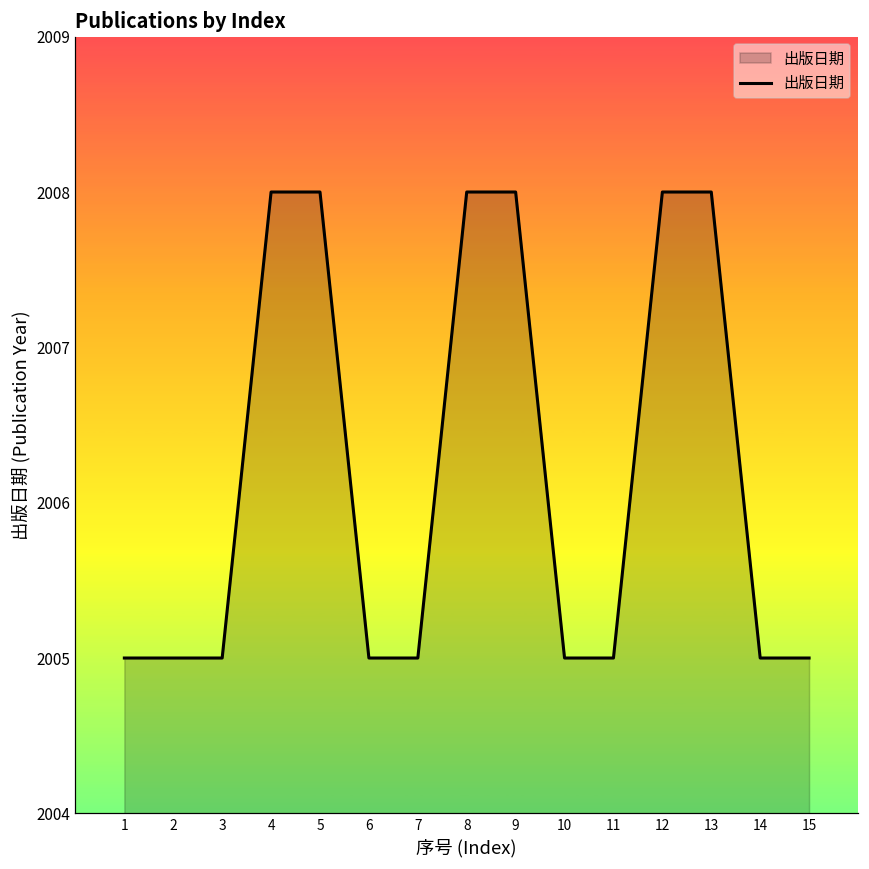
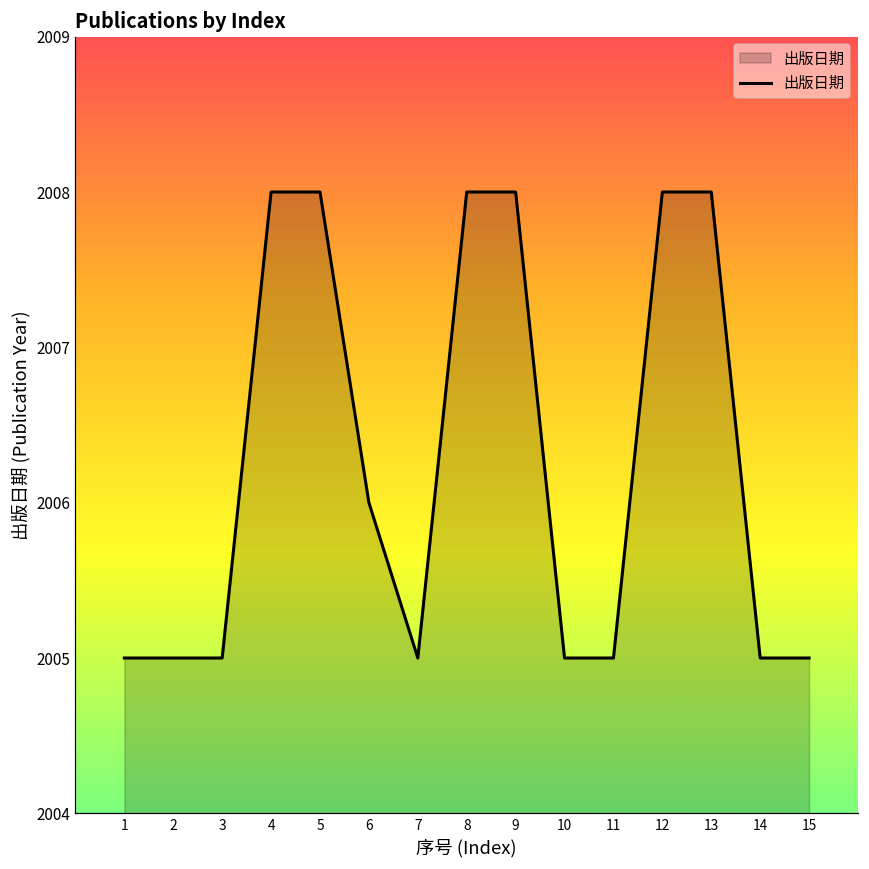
6: 2005 -> 2006
